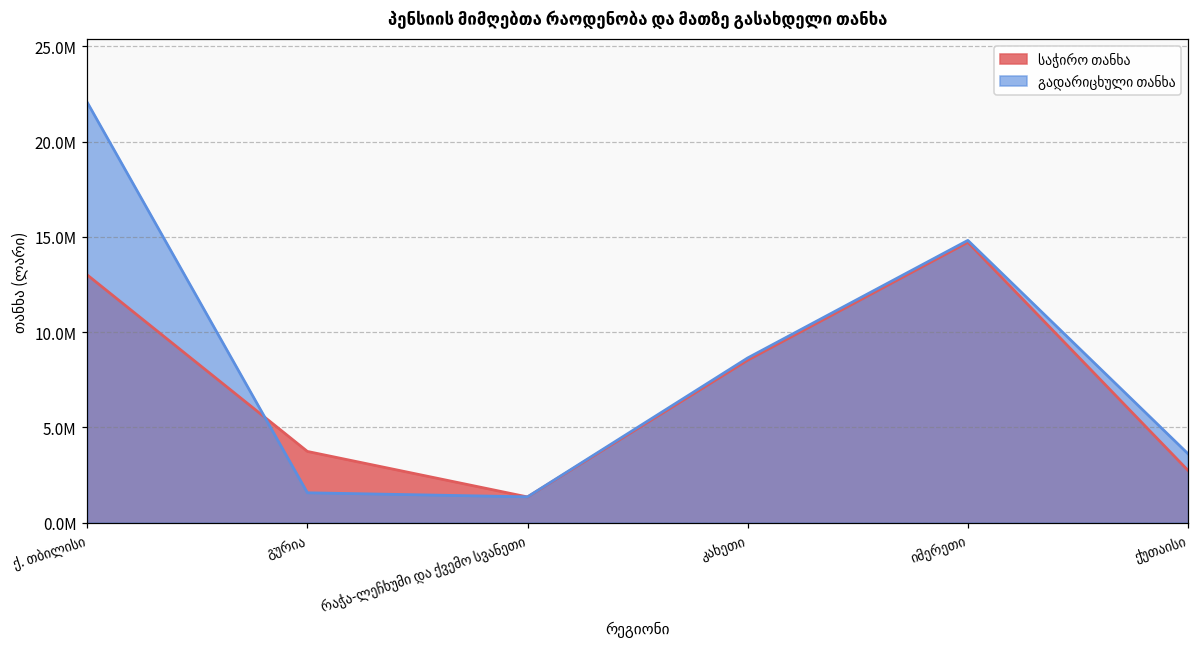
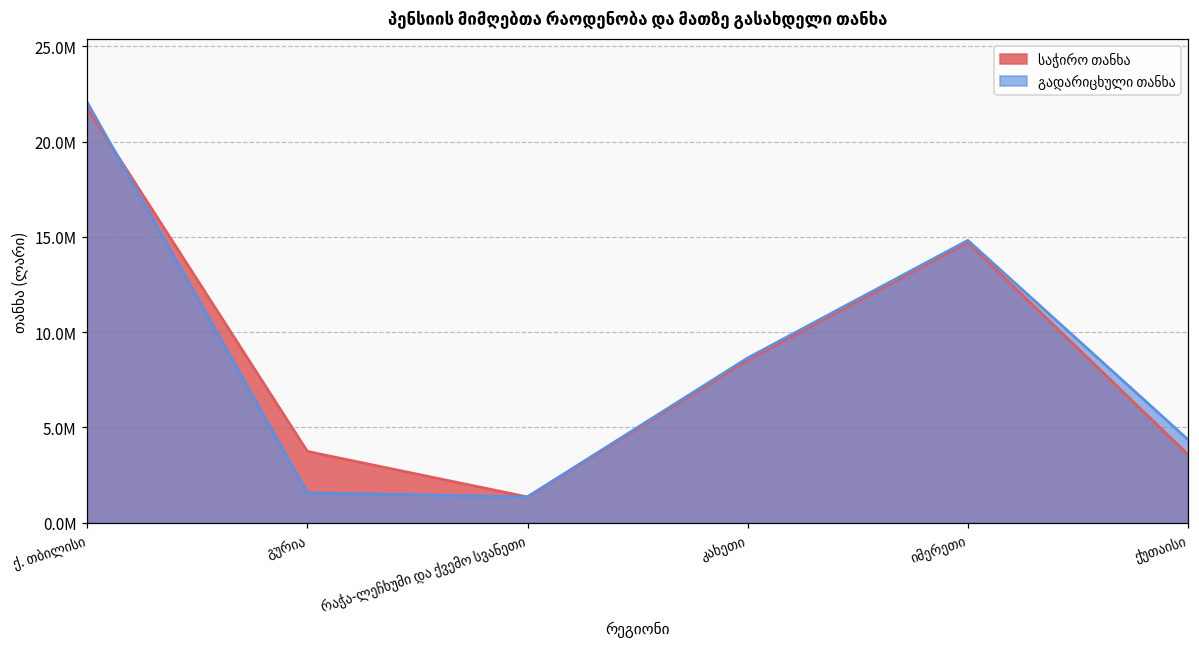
საჭირო თანხა, ქ. თბილისი: 13000000 -> 21700000
საჭირო თანხა, ქუთაისი: 2700000 -> 3600000
გადარიცხული თანხა, ქუთაისი: 3600000 -> 4400000
